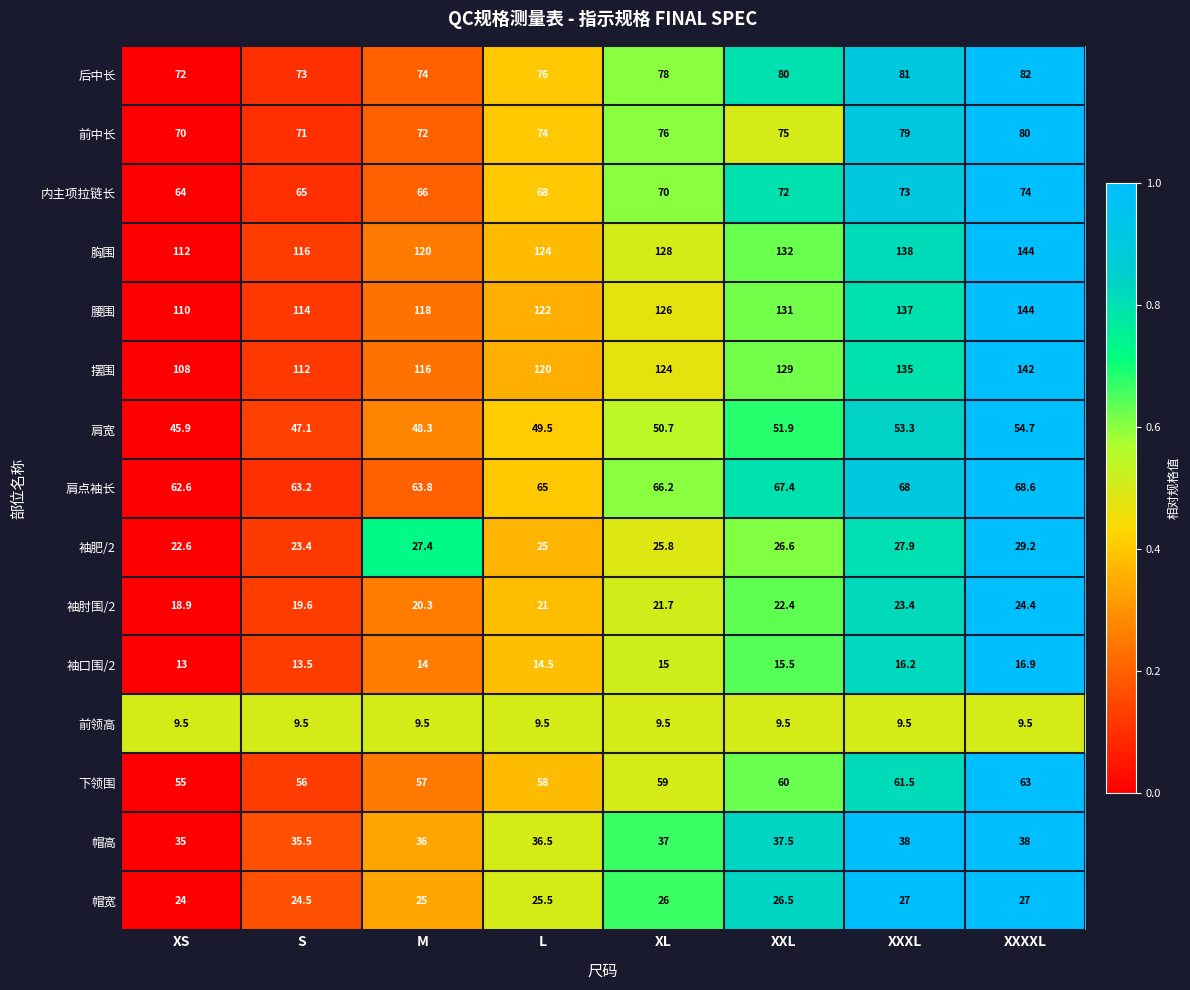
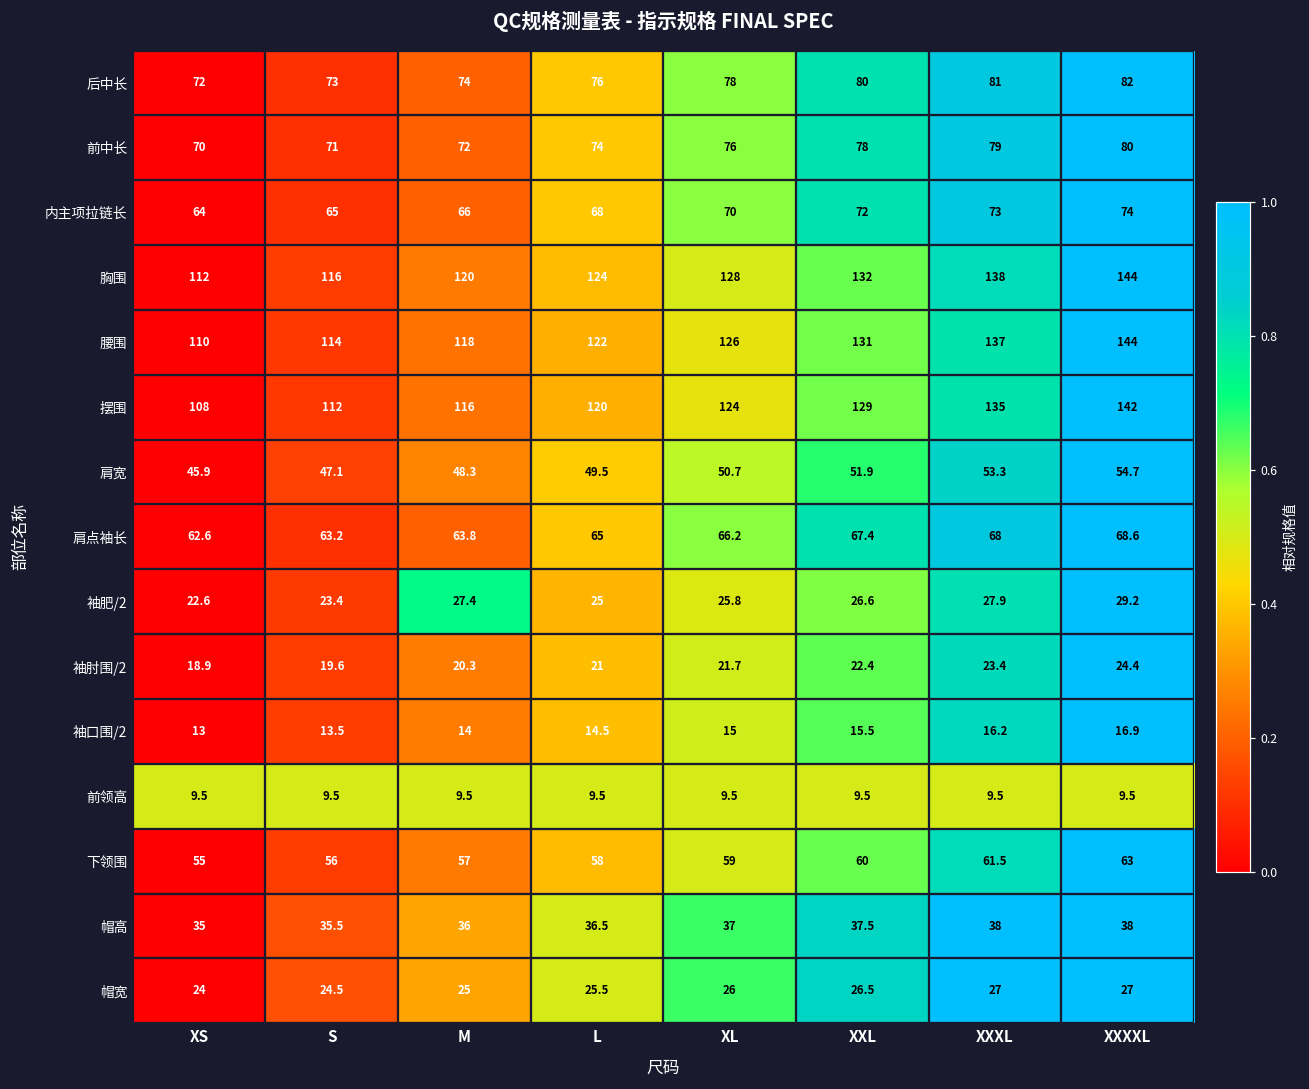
前中长, XXL: 75 -> 78
